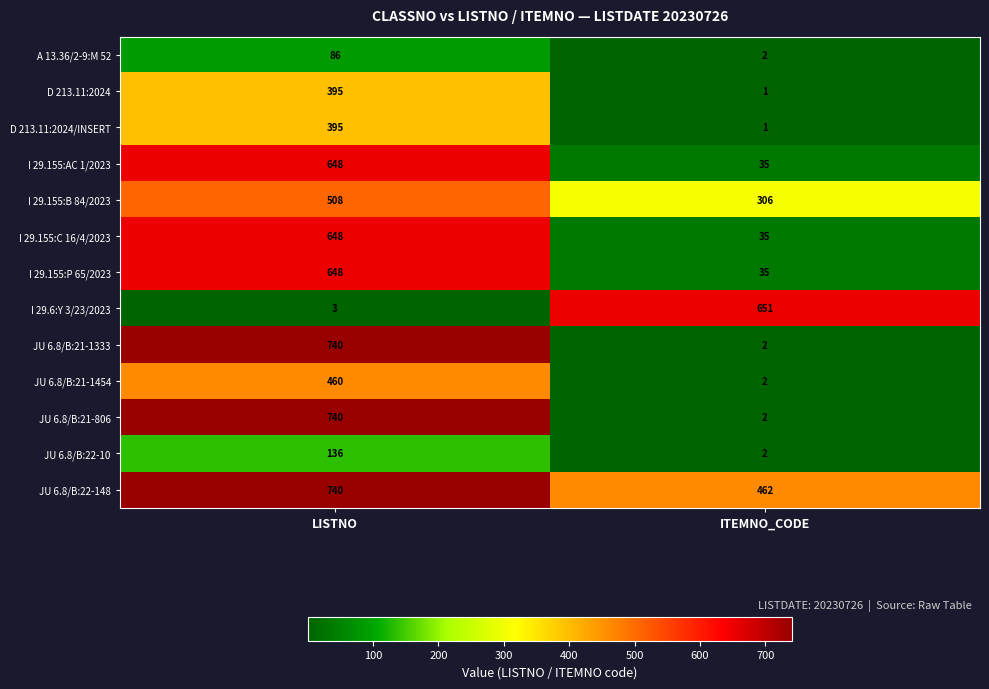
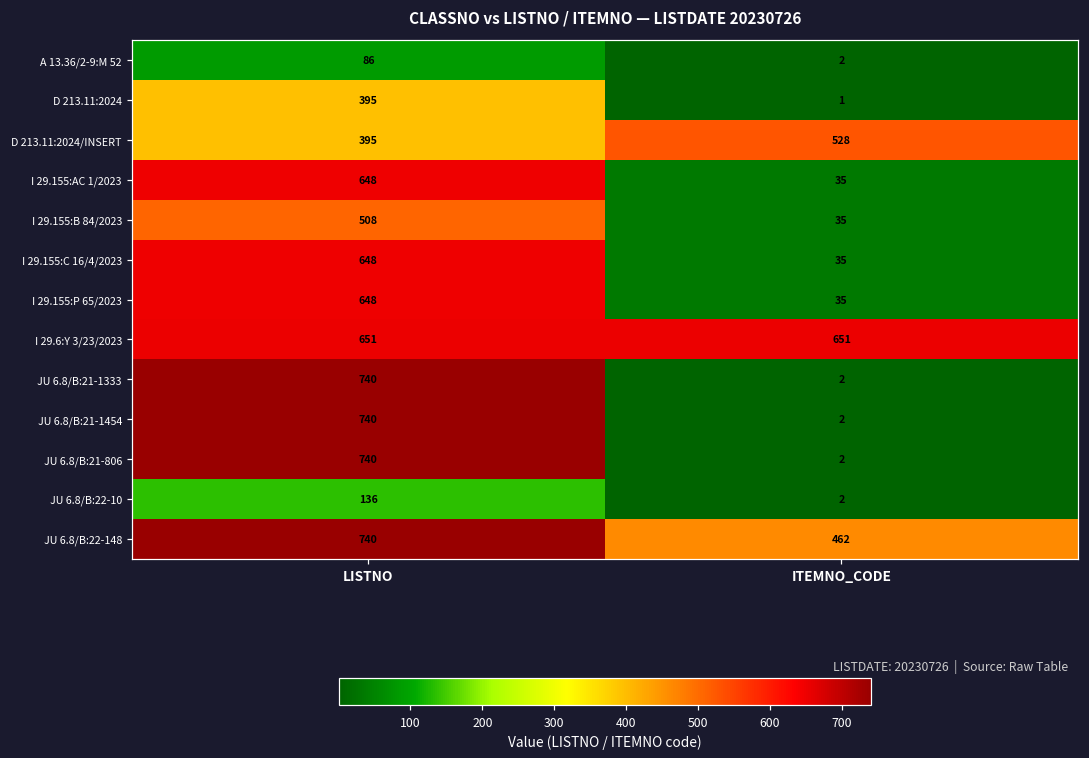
D 213.11:2024/INSERT, ITEMNO_CODE: 1 -> 528
I 29.155:B 84/2023, ITEMNO_CODE: 306 -> 35
I 29.6:Y 3/23/2023, LISTNO: 3 -> 651
JU 6.8/B:21-1454, LISTNO: 460 -> 740
